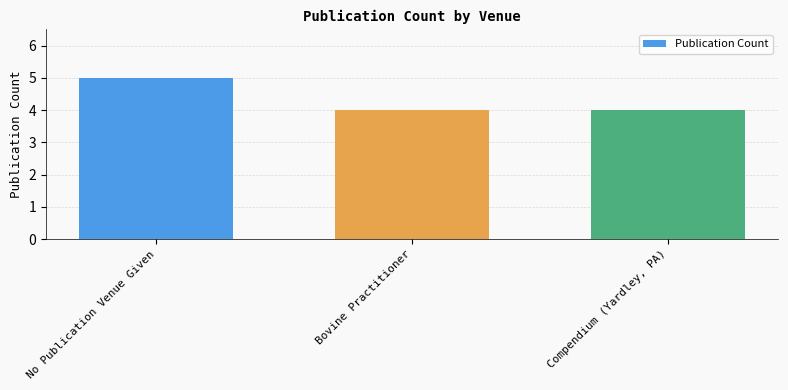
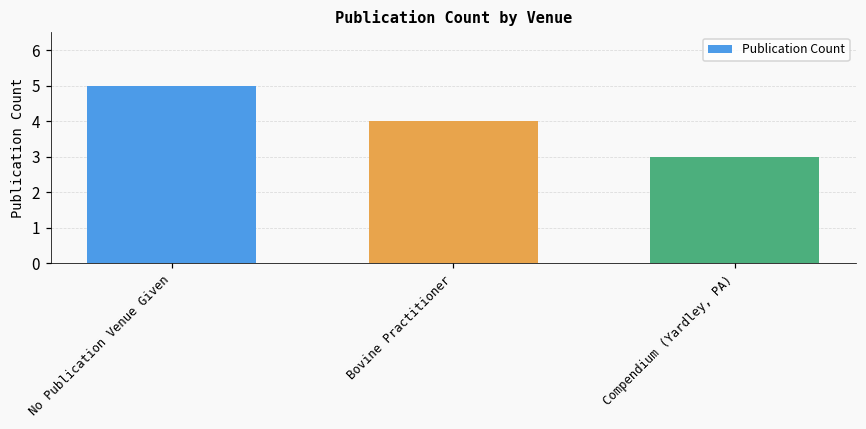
Compendium (Yardley, PA): 4 -> 3
